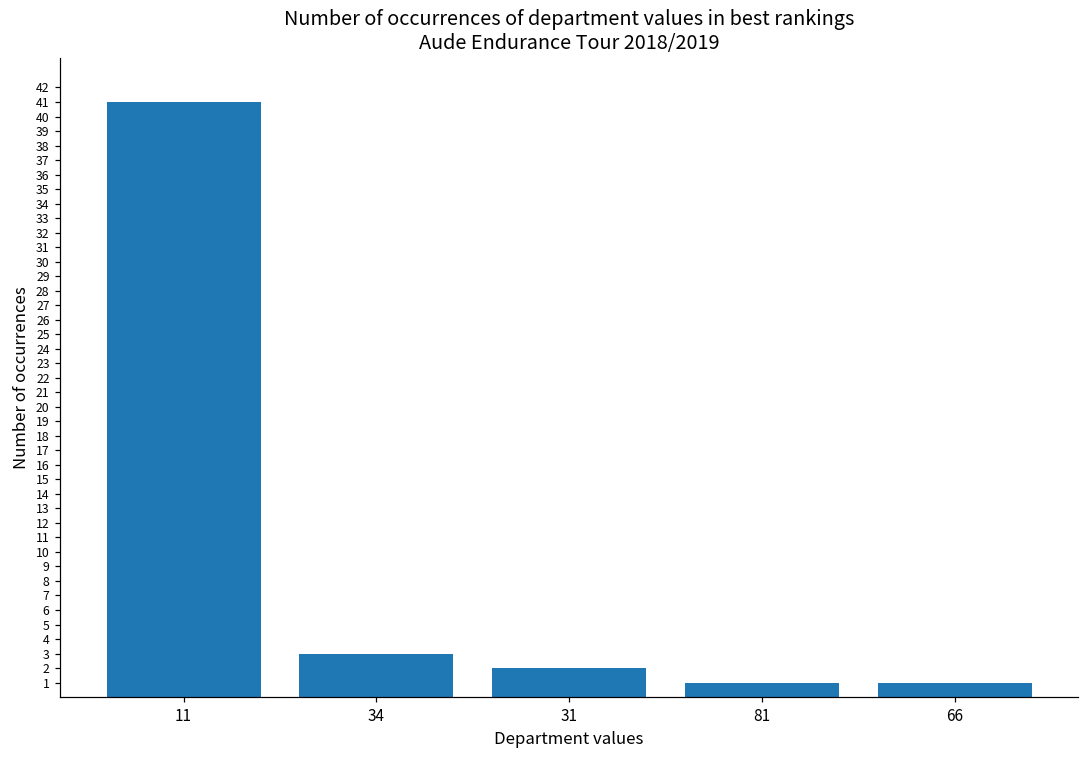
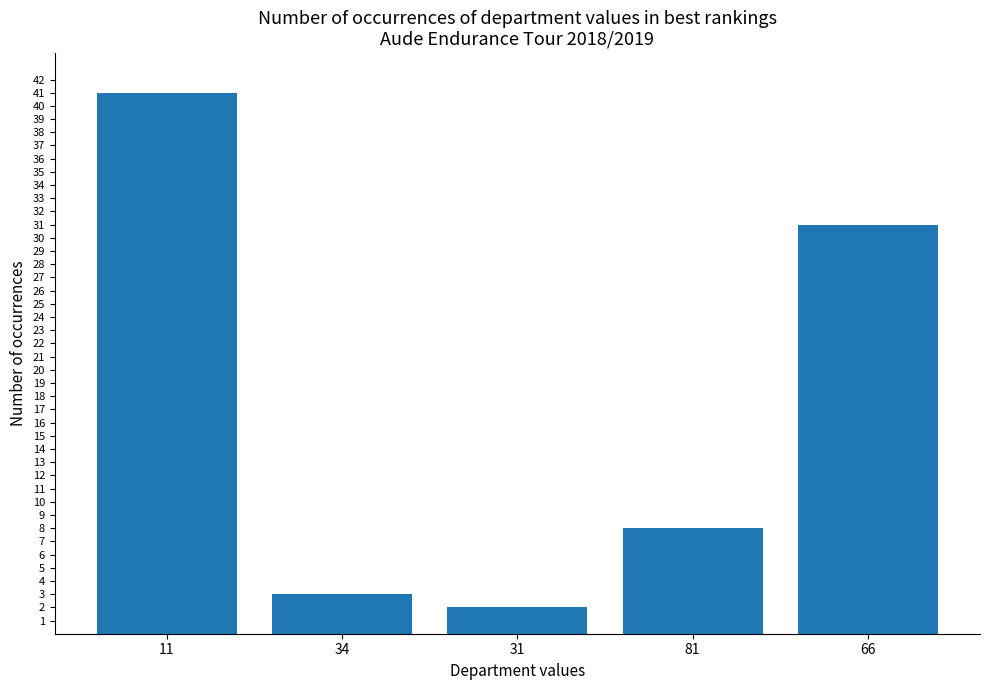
81: 1 -> 8
66: 1 -> 31
